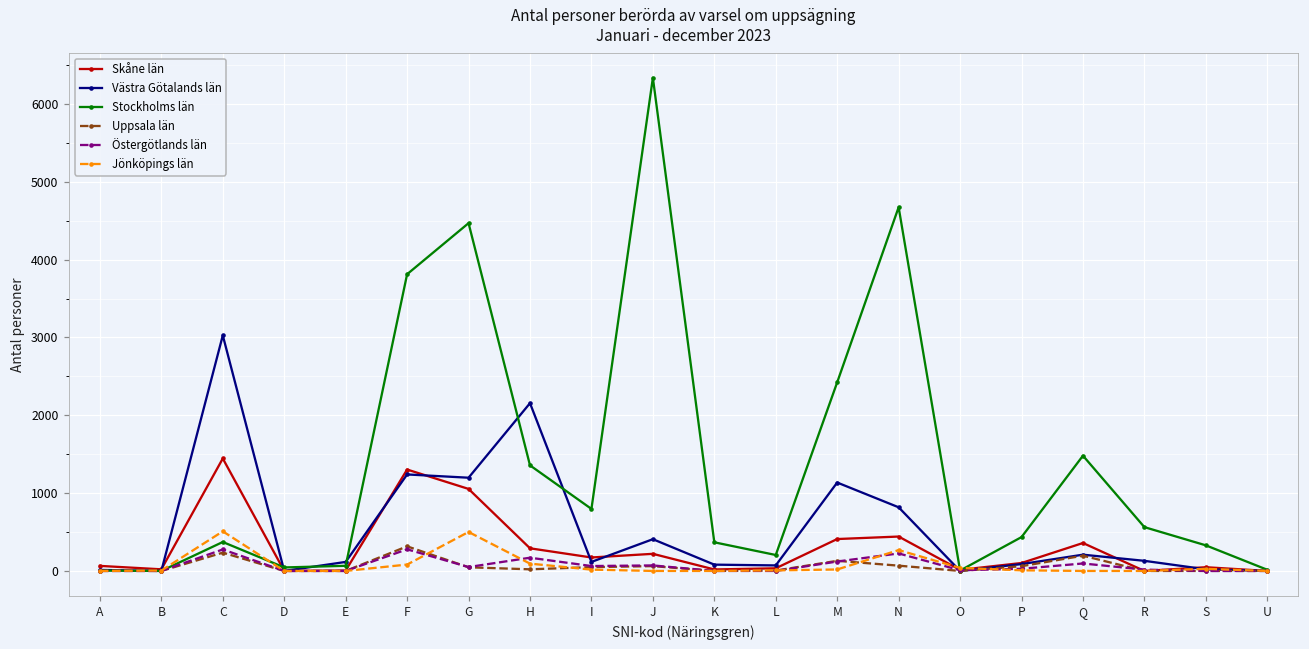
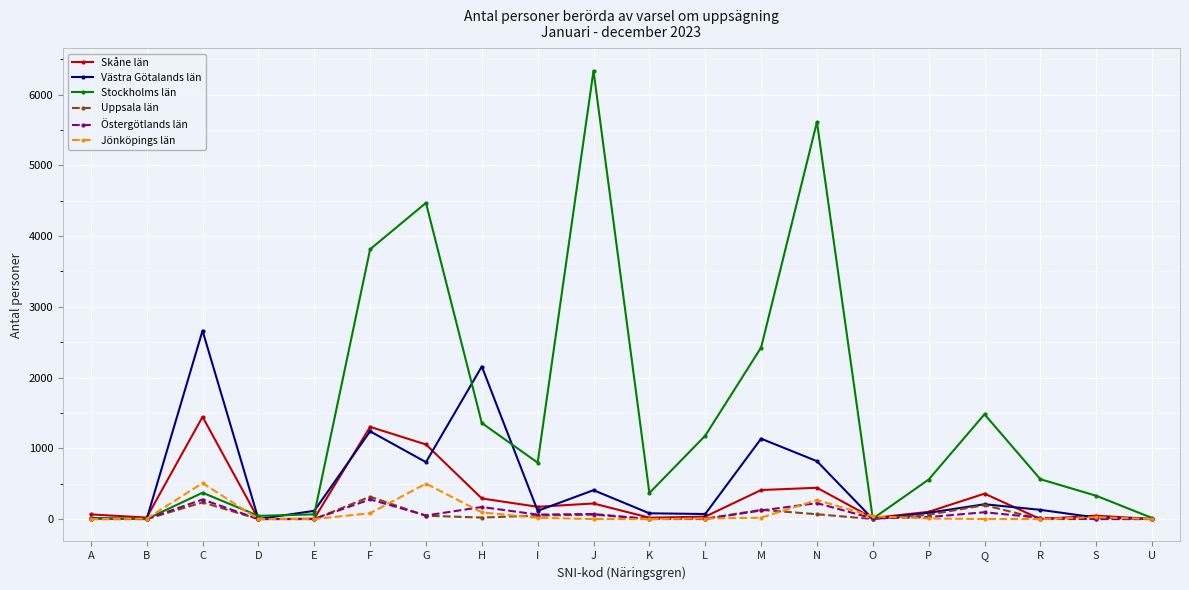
Västra Götalands län, C: 3000 -> 2700
Västra Götalands län, G: 1200 -> 800
Stockholms län, L: 200 -> 1200
Stockholms län, N: 4700 -> 5600
Stockholms län, P: 400 -> 600
